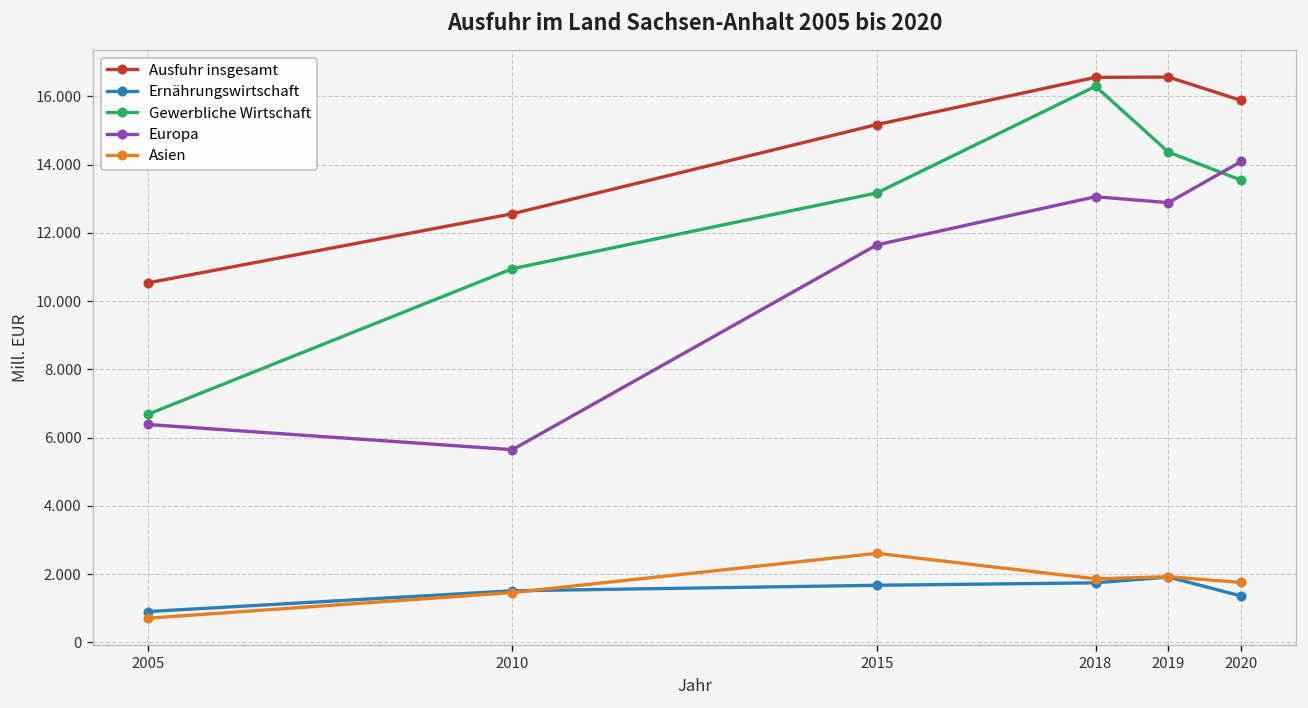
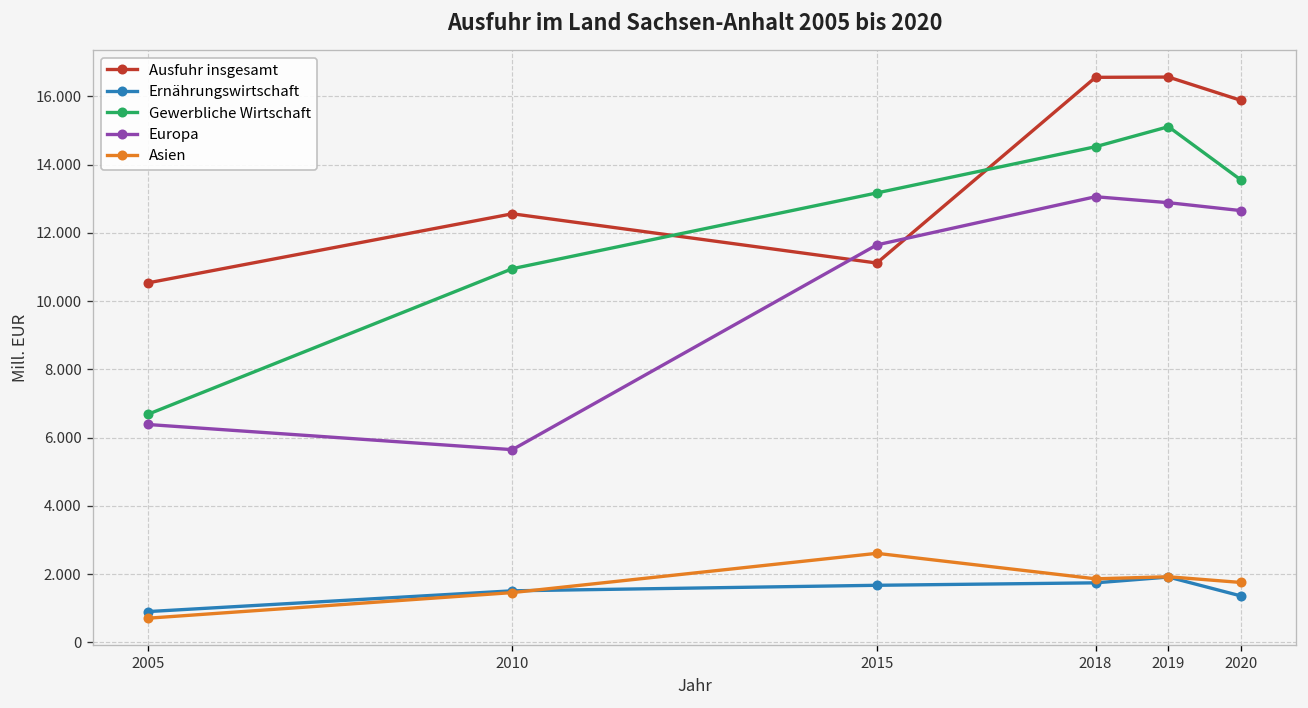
Ausfuhr insgesamt, 2015: 15.2 -> 11.1
Gewerbliche Wirtschaft, 2018: 16.3 -> 14.5
Gewerbliche Wirtschaft, 2019: 14.4 -> 15.1
Europa, 2020: 14.1 -> 12.7
